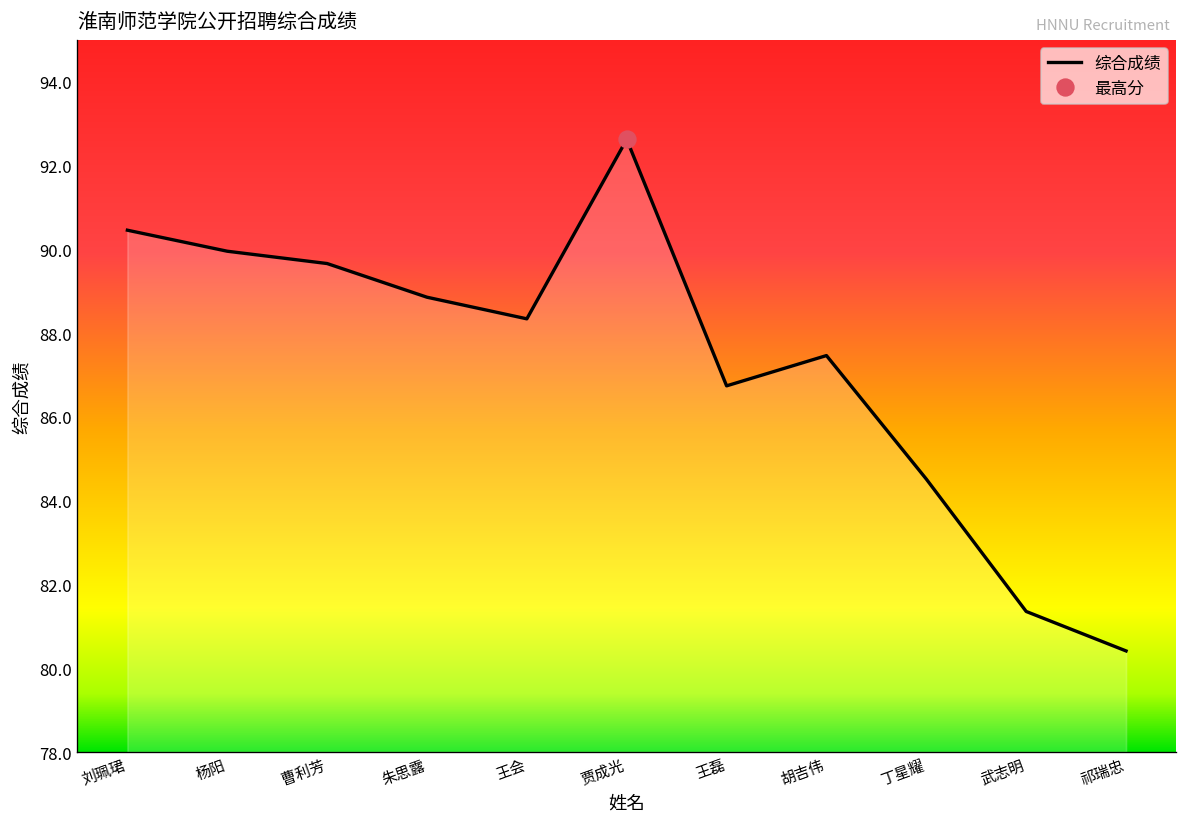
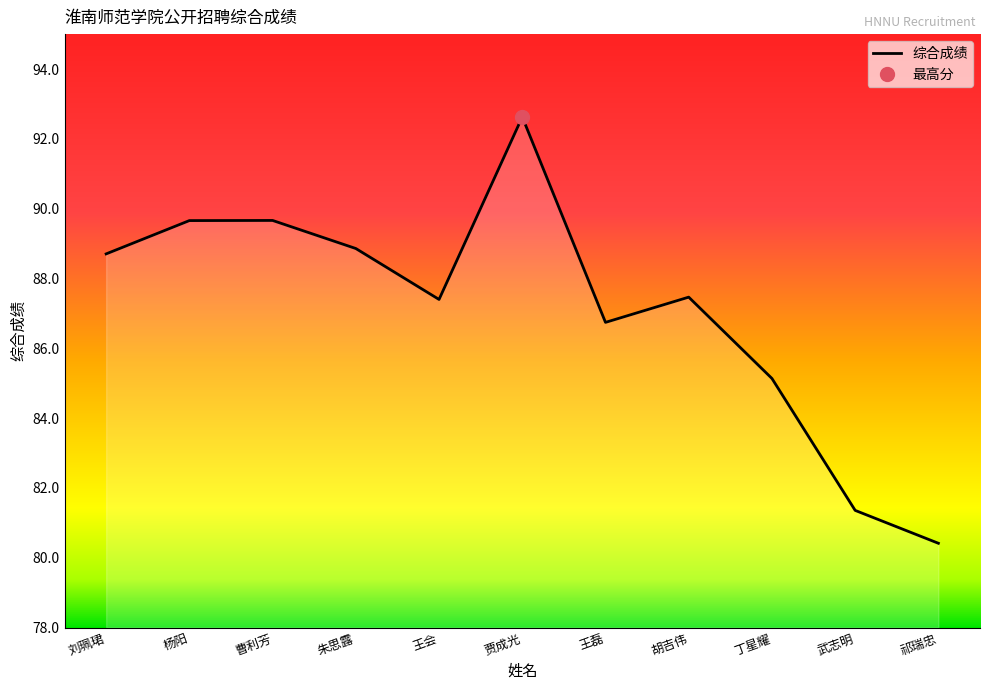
综合成绩, 刘珮珺: 90.5 -> 88.7
综合成绩, 杨阳: 90.0 -> 89.7
综合成绩, 王会: 88.3 -> 87.4
综合成绩, 丁星耀: 84.5 -> 85.1
